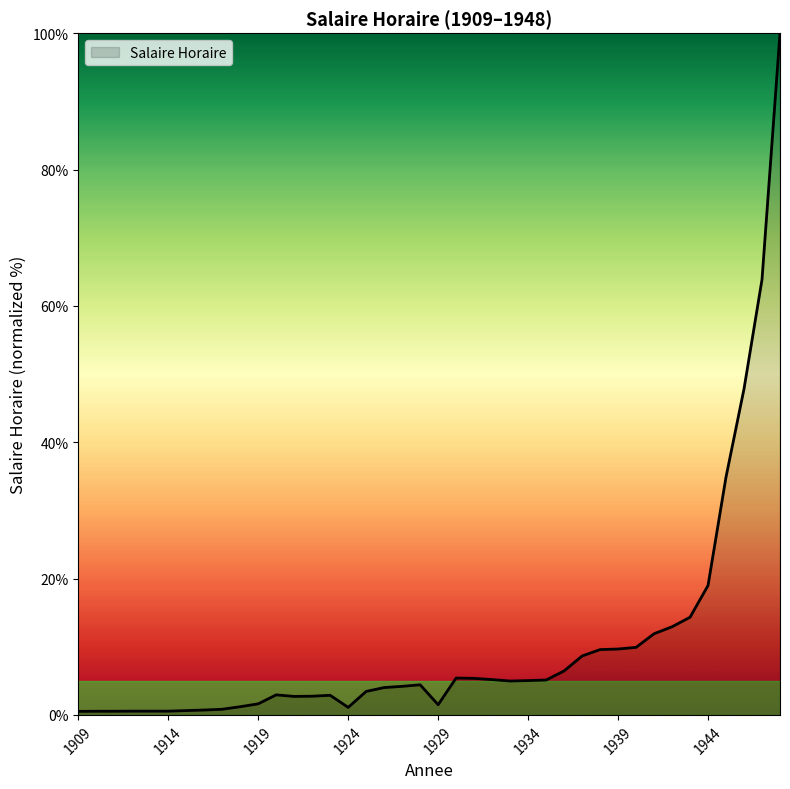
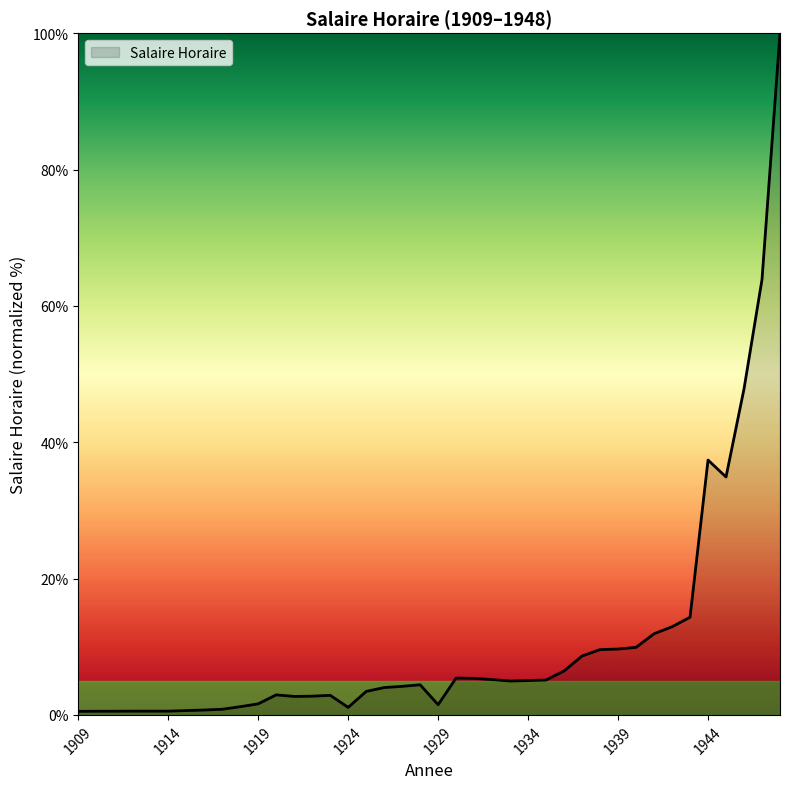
1944: 19% -> 37%
